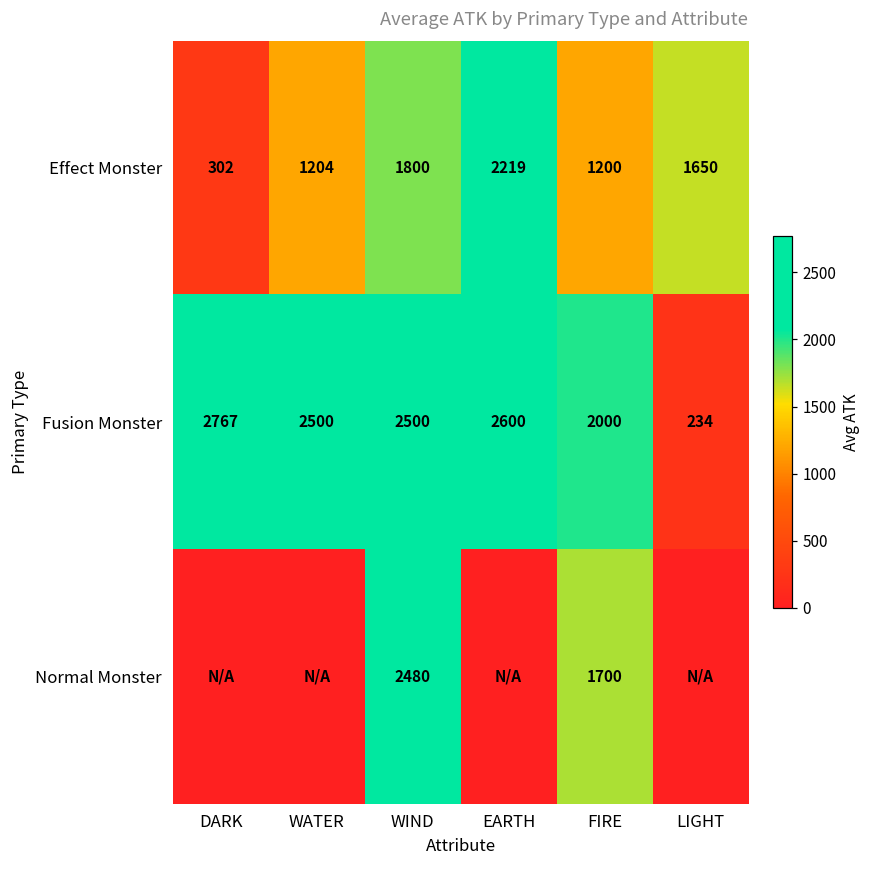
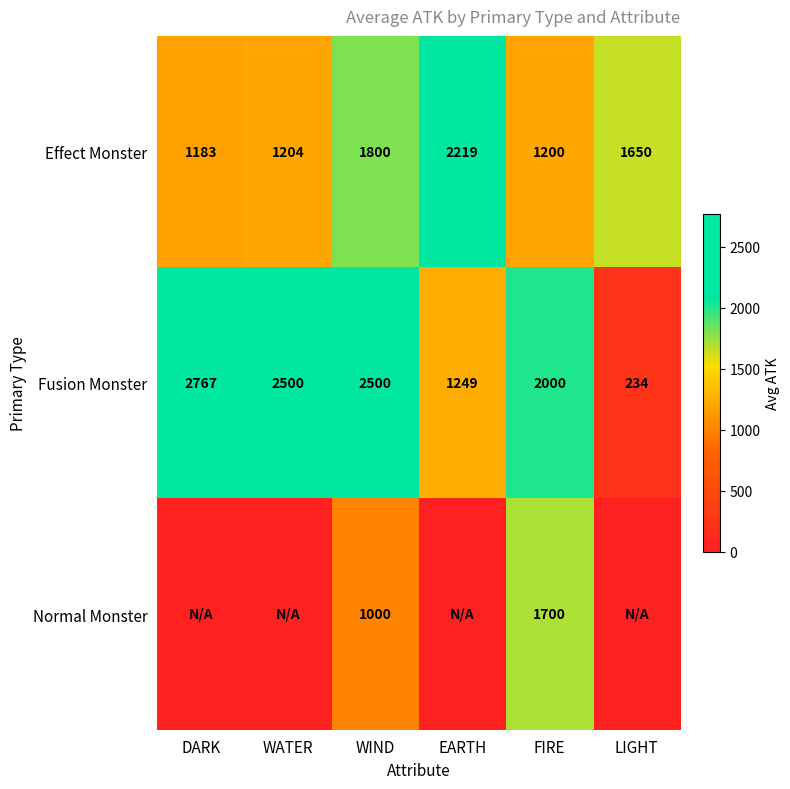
Effect Monster, DARK: 302 -> 1183
Fusion Monster, EARTH: 2600 -> 1249
Normal Monster, WIND: 2480 -> 1000
